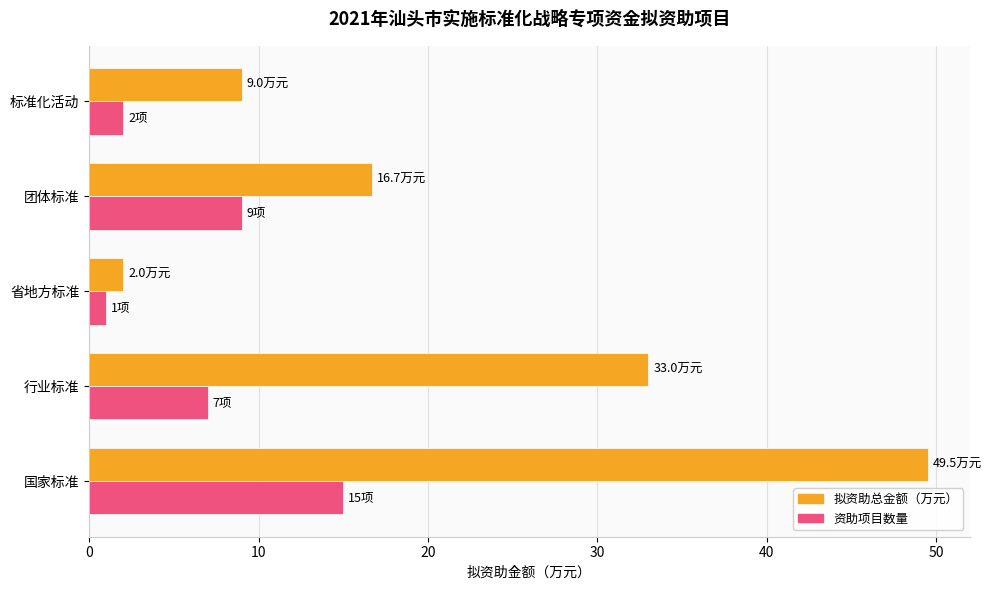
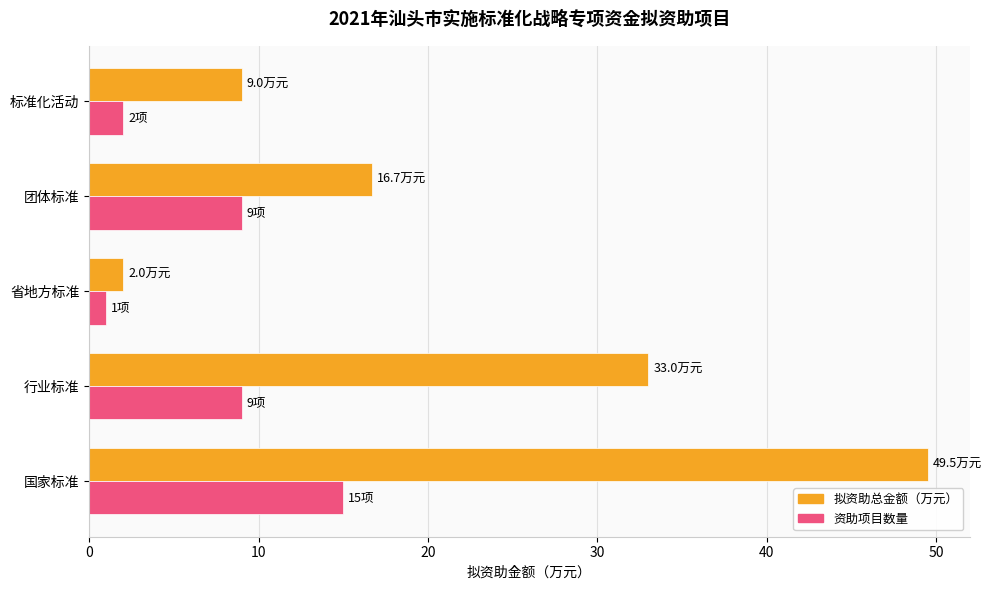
资助项目数量, 行业标准: 7项 -> 9项
